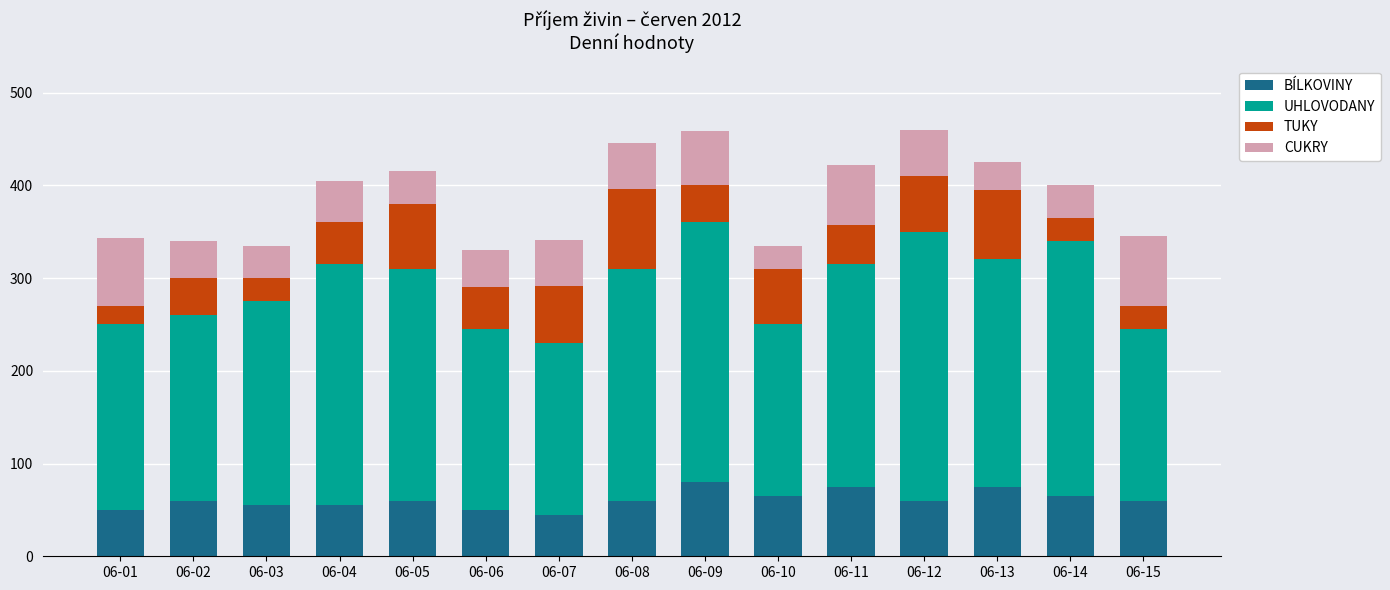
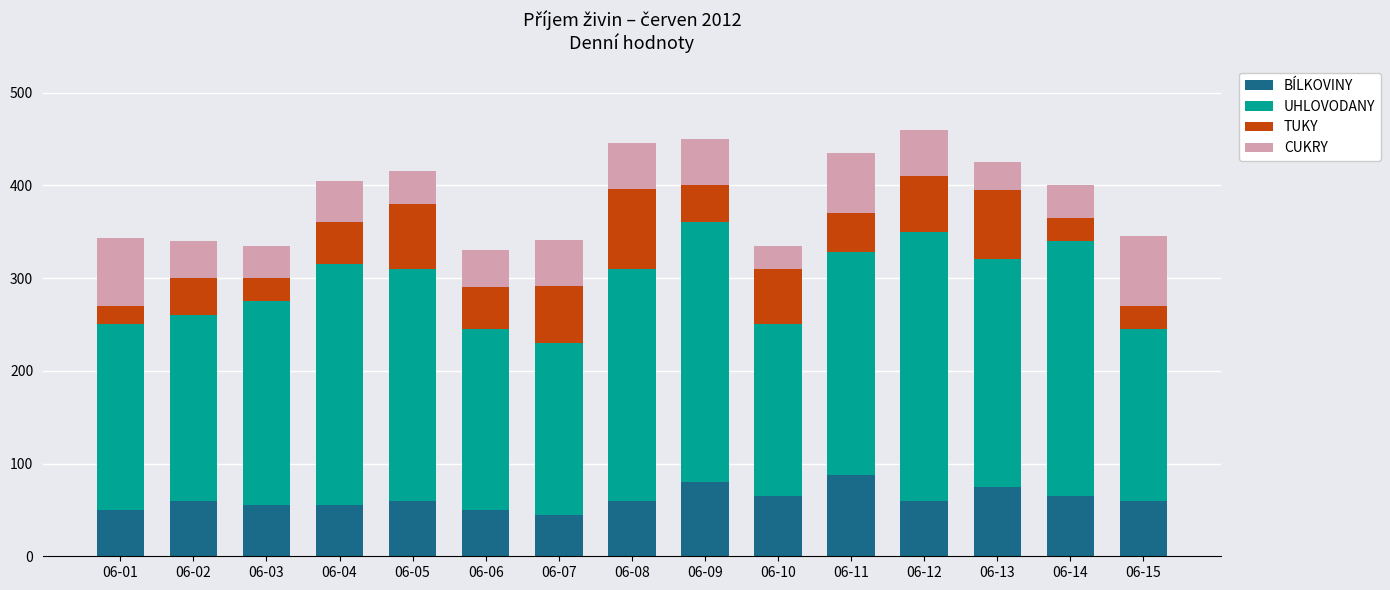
CUKRY, 06-09: 60 -> 50
BÍLKOVINY, 06-11: 80 -> 90
